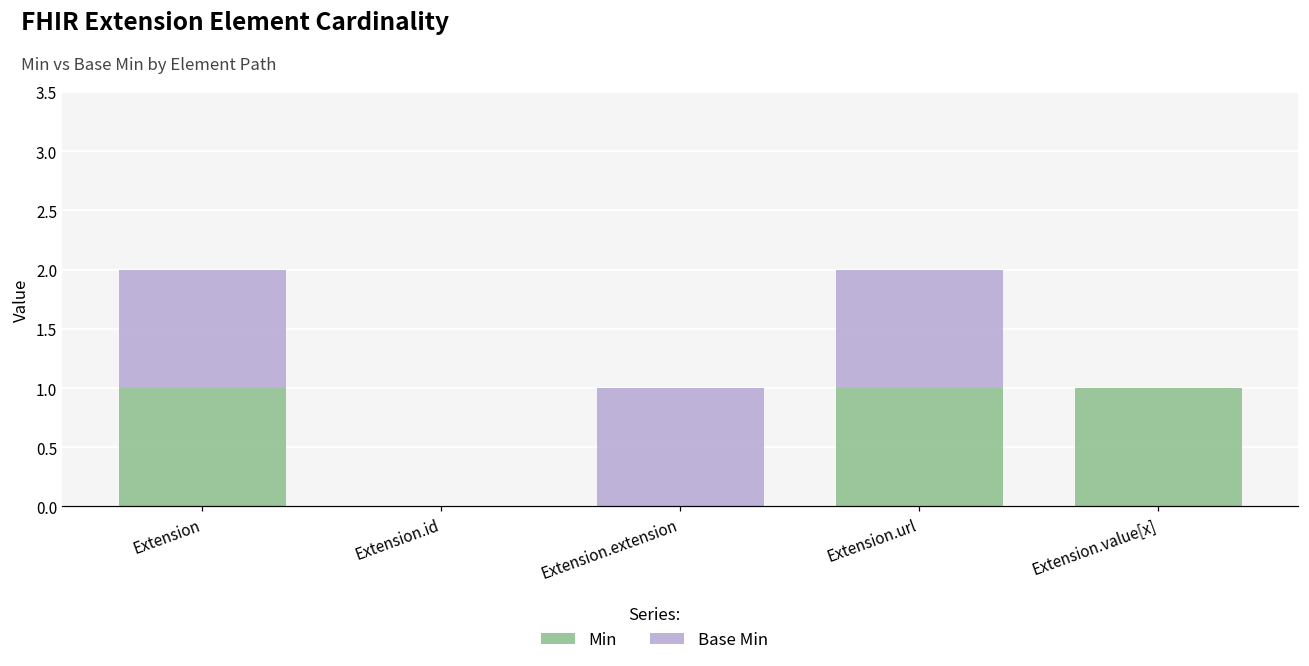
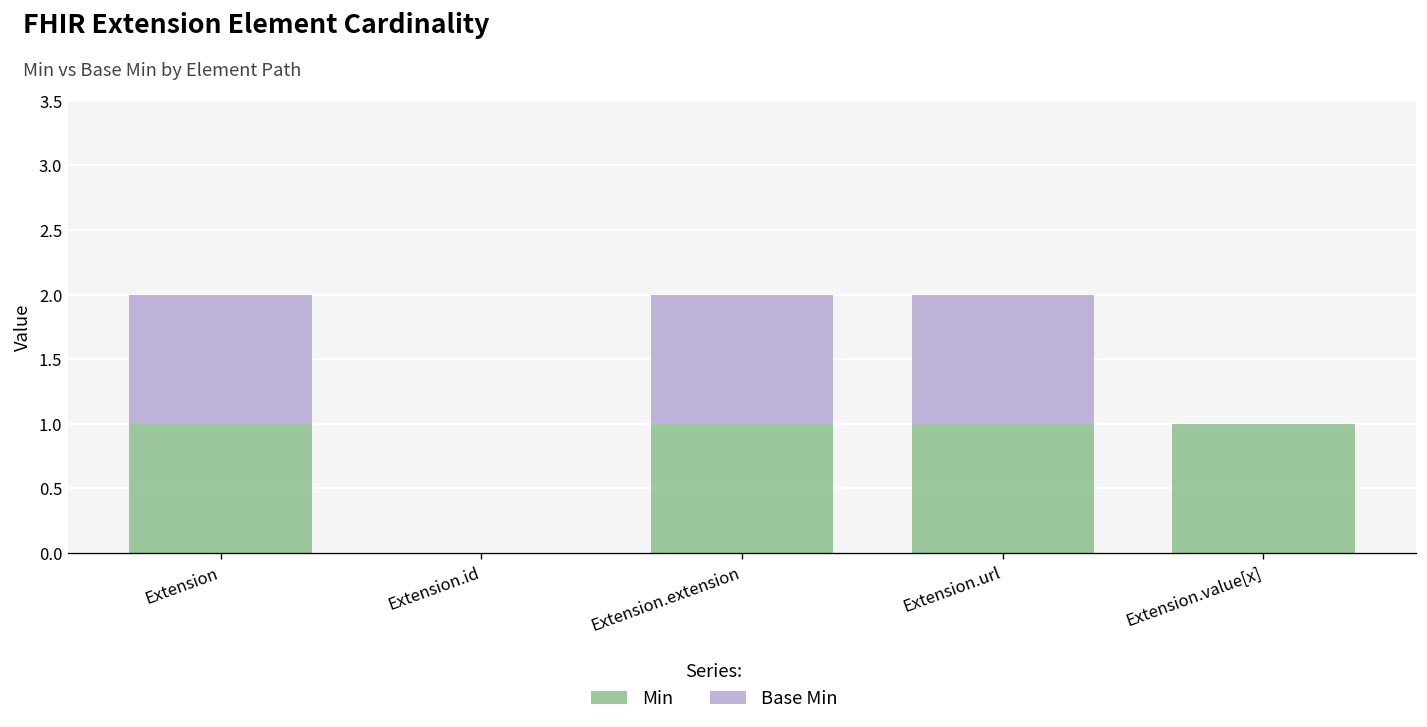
Min, Extension.extension: 0 -> 1
